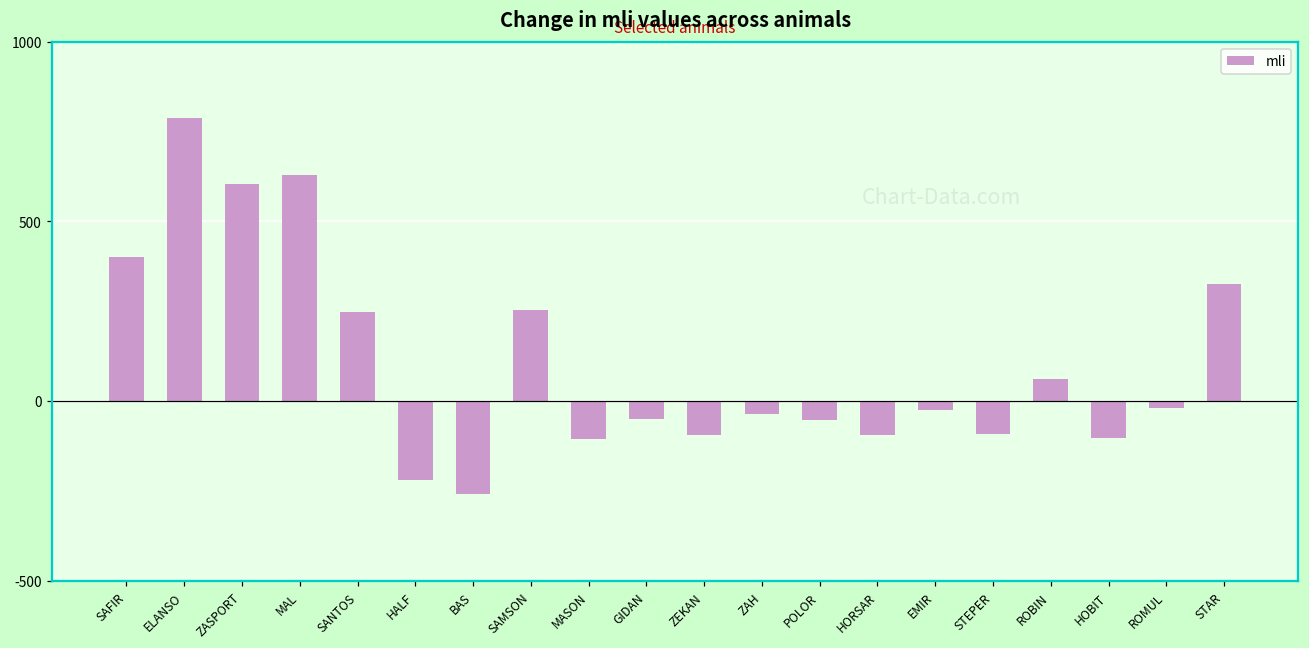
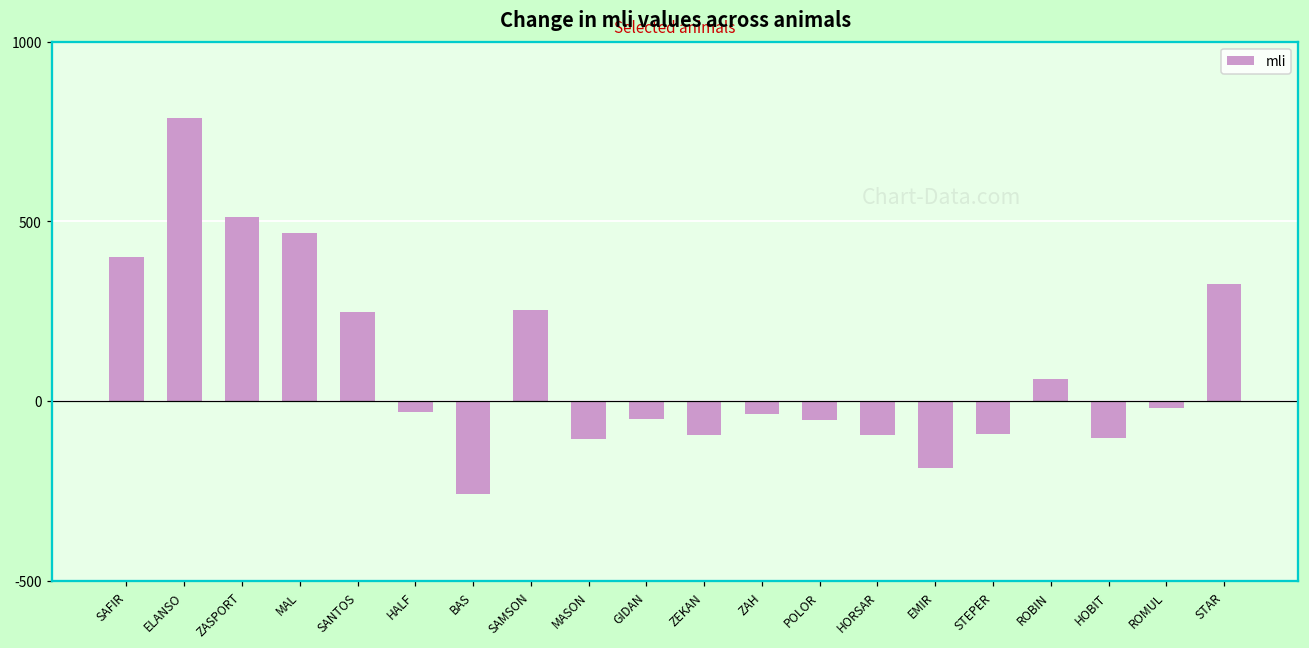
ZASPORT: 610 -> 510
MAL: 630 -> 470
HALF: -220 -> -30
EMIR: -30 -> -190
